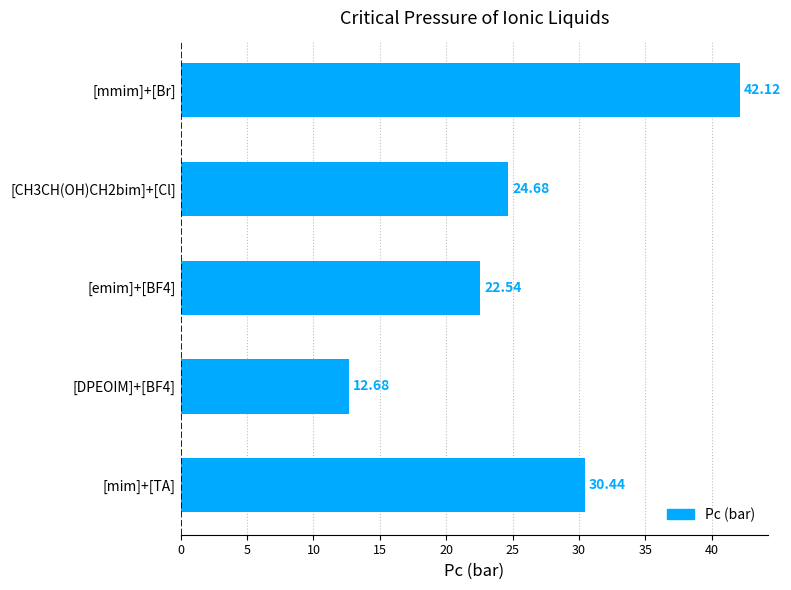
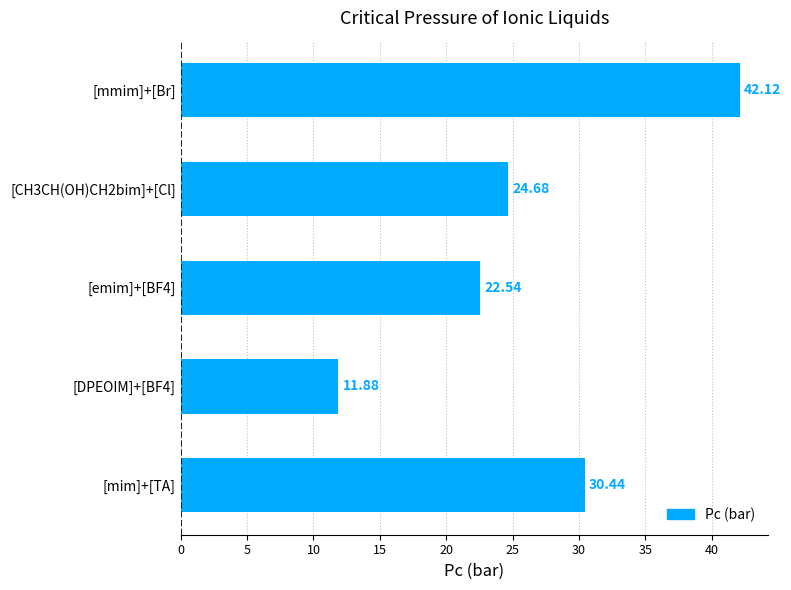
[DPEOIM]+[BF4]: 12.68 -> 11.88
